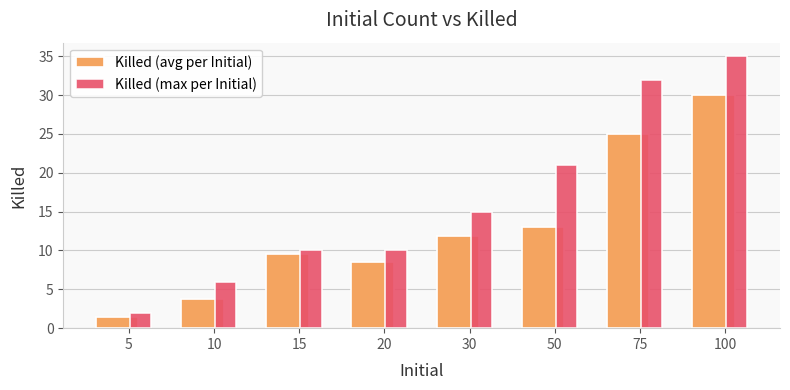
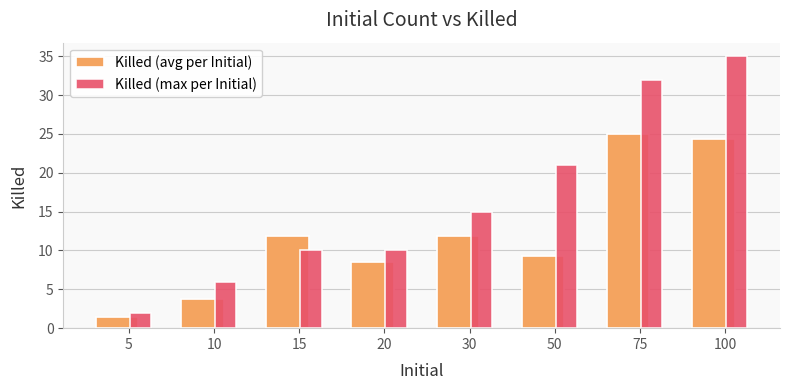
Killed (avg per Initial), 15: 10 -> 12
Killed (avg per Initial), 50: 13 -> 9
Killed (avg per Initial), 100: 30 -> 24
